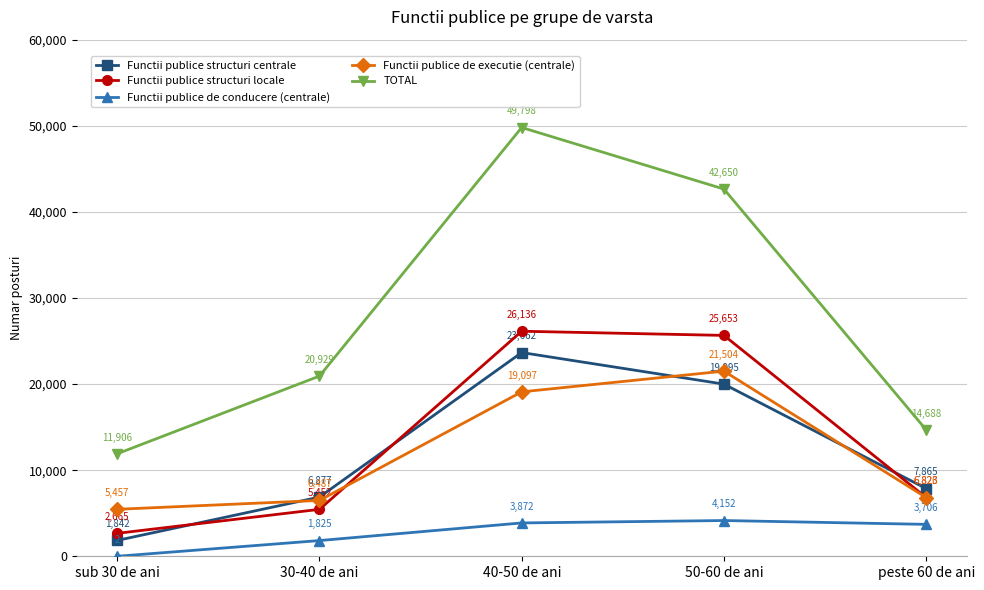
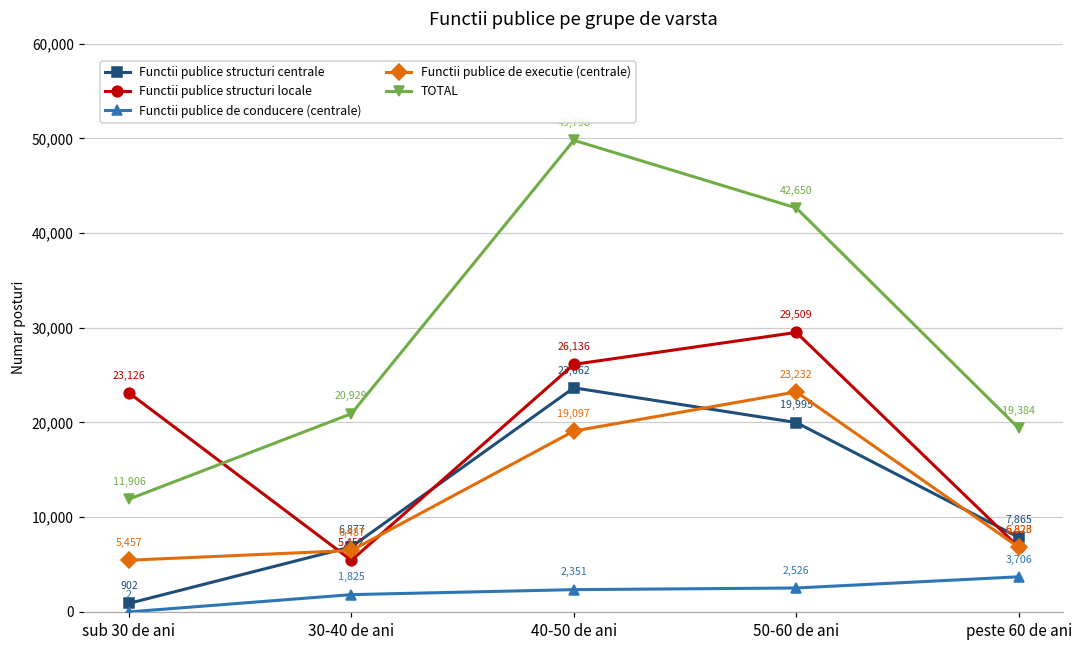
Functii publice structuri centrale, sub 30 de ani: 1,842 -> 902
Functii publice structuri locale, sub 30 de ani: 2,665 -> 23,126
Functii publice de conducere (centrale), 40-50 de ani: 3,872 -> 2,351
Functii publice structuri locale, 50-60 de ani: 25,653 -> 29,509
Functii publice de conducere (centrale), 50-60 de ani: 4,152 -> 2,526
Functii publice de executie (centrale), 50-60 de ani: 21,504 -> 23,232
TOTAL, peste 60 de ani: 14,688 -> 19,384
